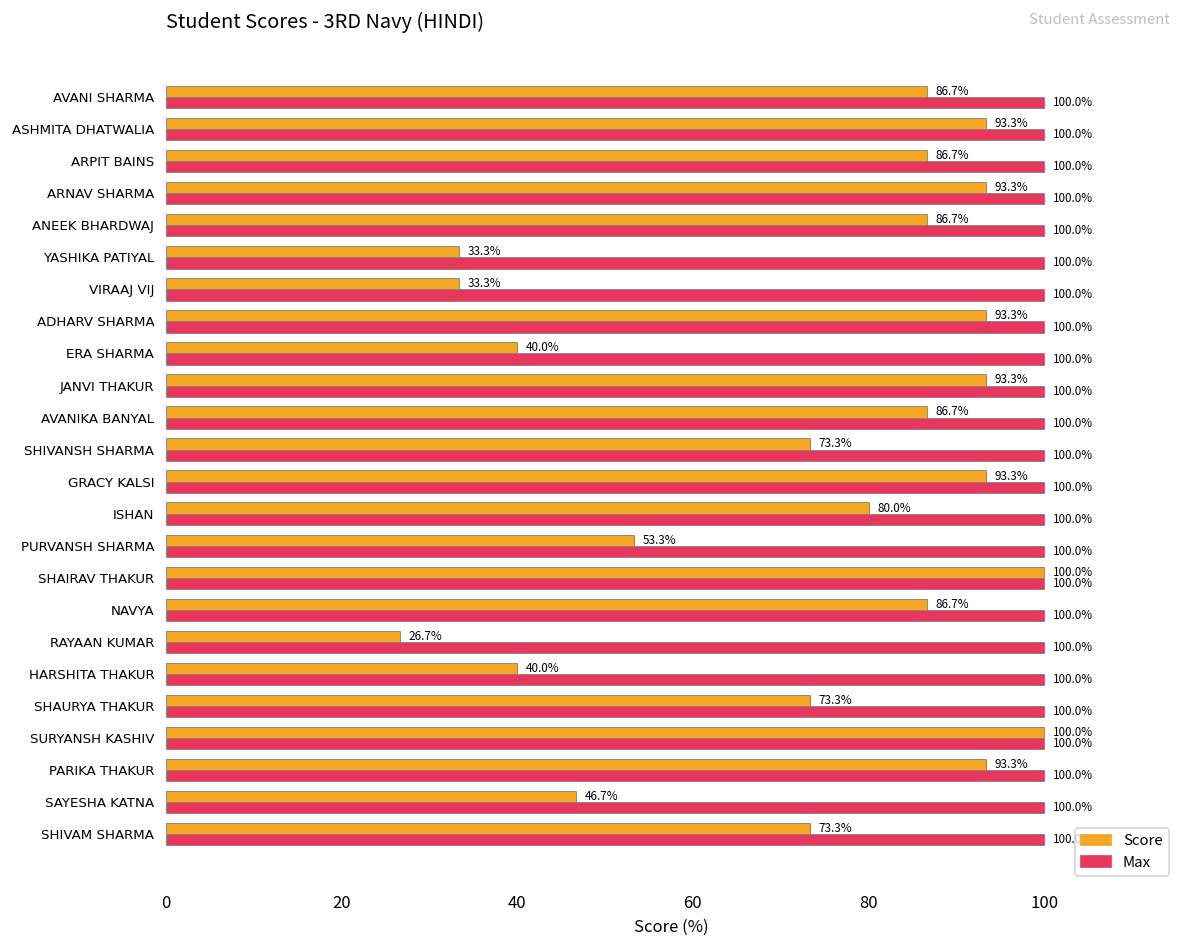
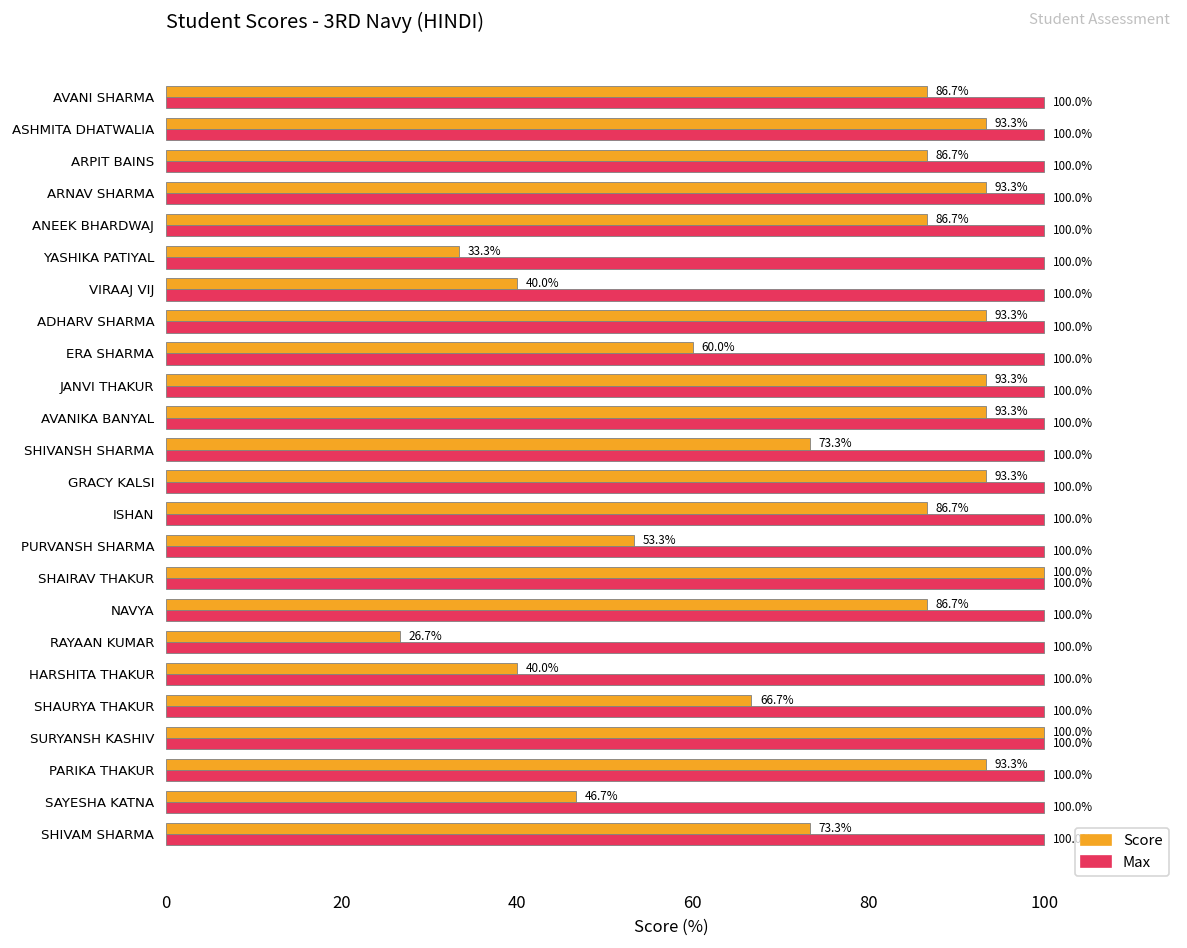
Score, VIRAAJ VIJ: 33.3% -> 40.0%
Score, ERA SHARMA: 40.0% -> 60.0%
Score, AVANIKA BANYAL: 86.7% -> 93.3%
Score, ISHAN: 80.0% -> 86.7%
Score, SHAURYA THAKUR: 73.3% -> 66.7%
